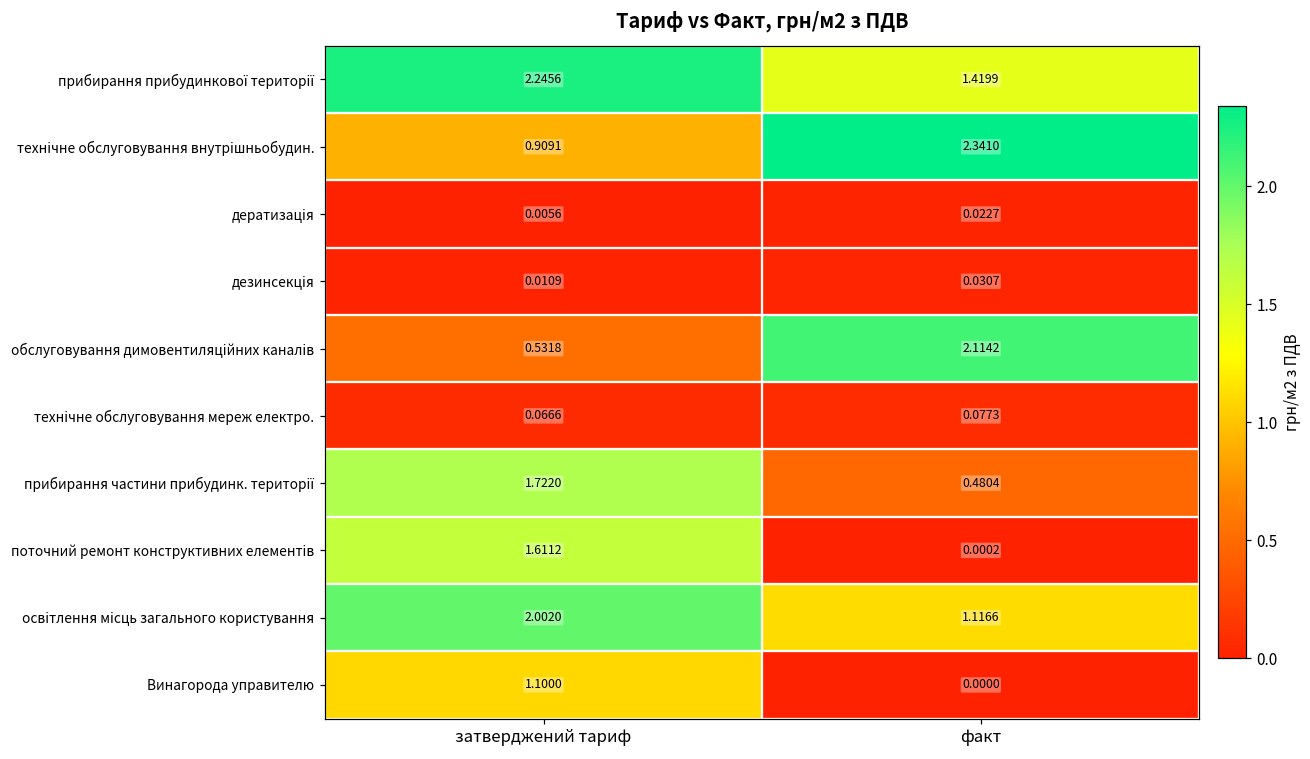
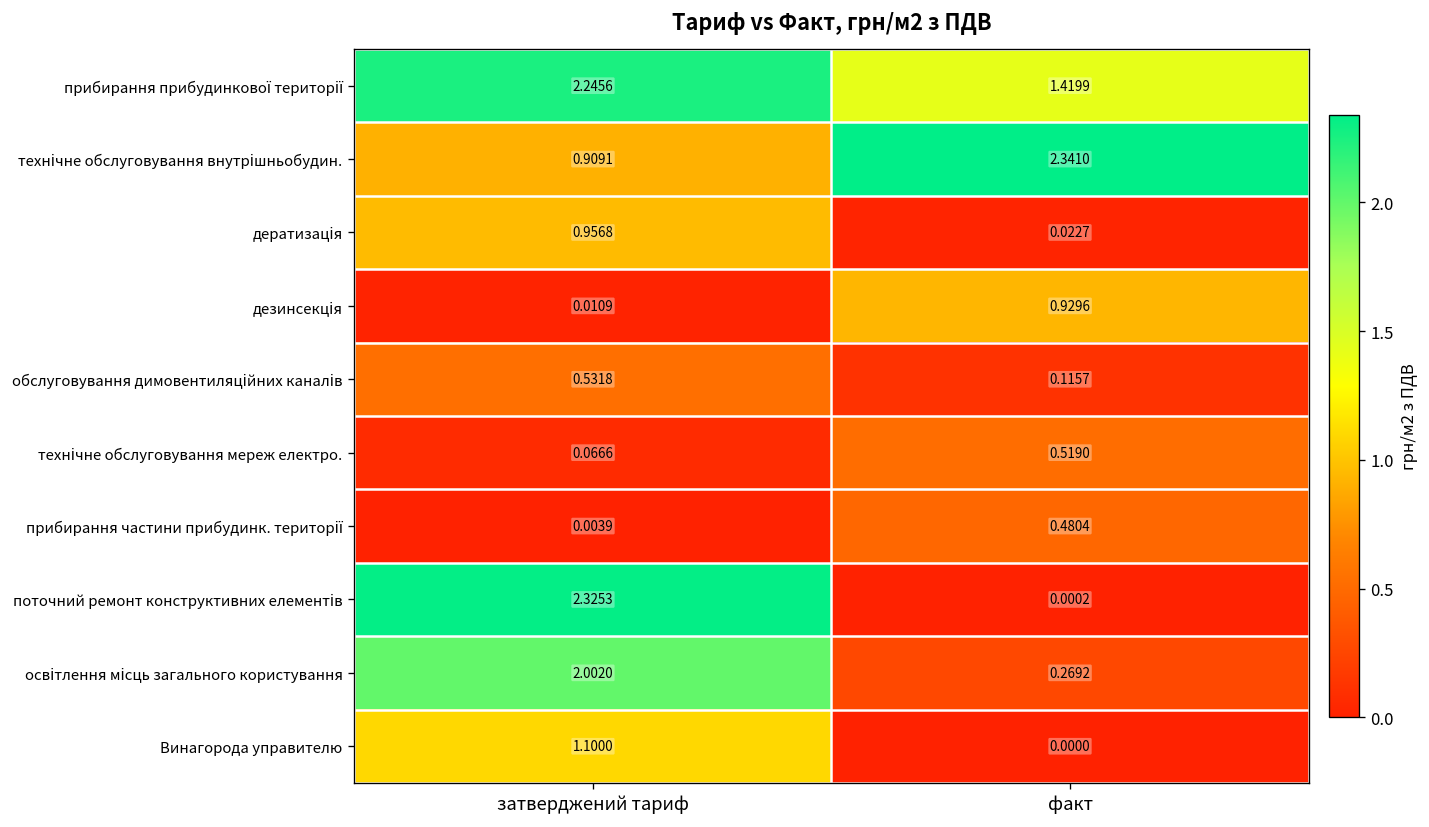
дератизація, затверджений тариф: 0.0056 -> 0.9568
дезинсекція, факт: 0.0307 -> 0.9296
обслуговування димовентиляційних каналів, факт: 2.1142 -> 0.1157
технічне обслуговування мереж електро., факт: 0.0773 -> 0.5190
прибирання частини прибудинк. території, затверджений тариф: 1.7220 -> 0.0039
поточний ремонт конструктивних елементів, затверджений тариф: 1.6112 -> 2.3253
освітлення місць загального користування, факт: 1.1166 -> 0.2692
